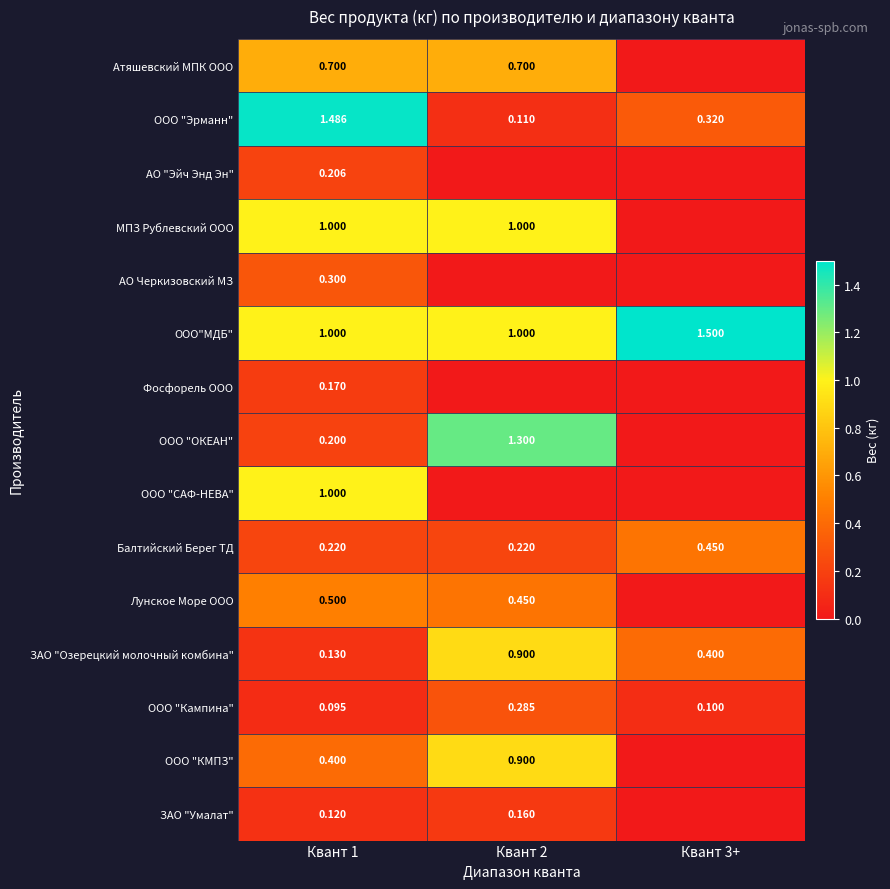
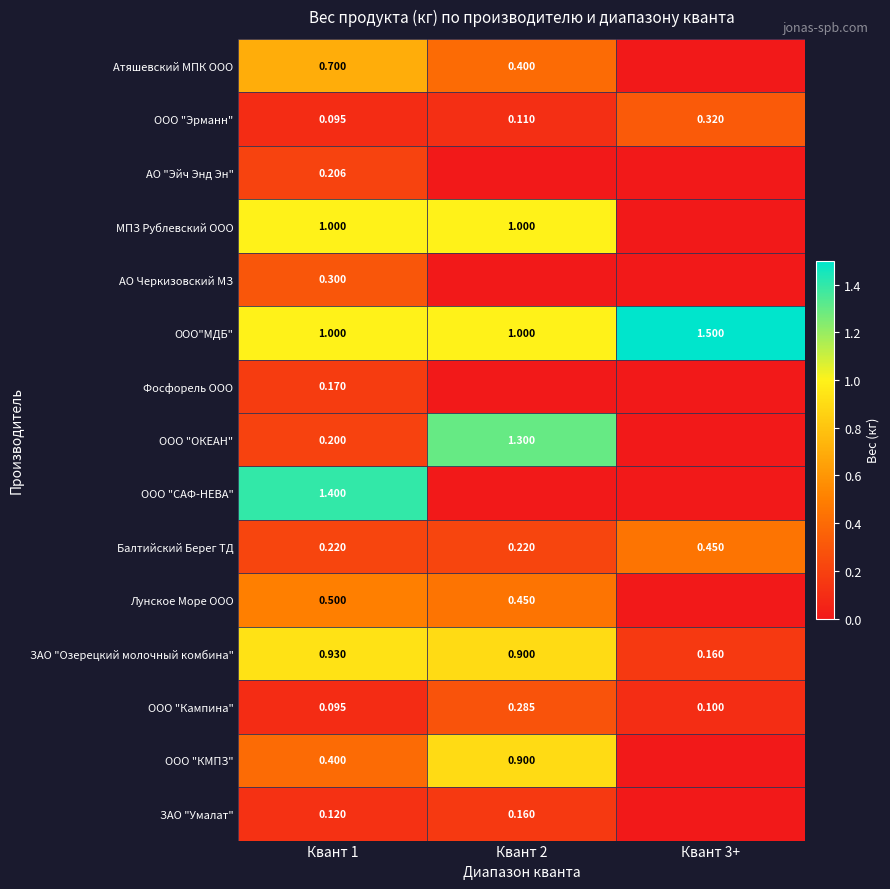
Атяшевский МПК ООО, Квант 2: 0.700 -> 0.400
ООО "Эрманн", Квант 1: 1.486 -> 0.095
ООО "САФ-НЕВА", Квант 1: 1.000 -> 1.400
ЗАО "Озерецкий молочный комбина", Квант 1: 0.130 -> 0.930
ЗАО "Озерецкий молочный комбина", Квант 3+: 0.400 -> 0.160
